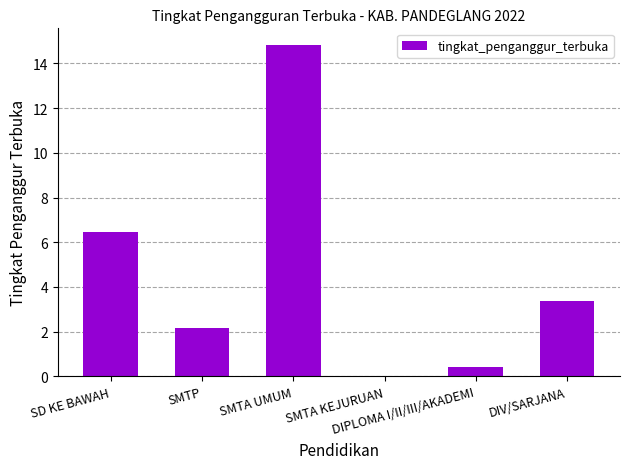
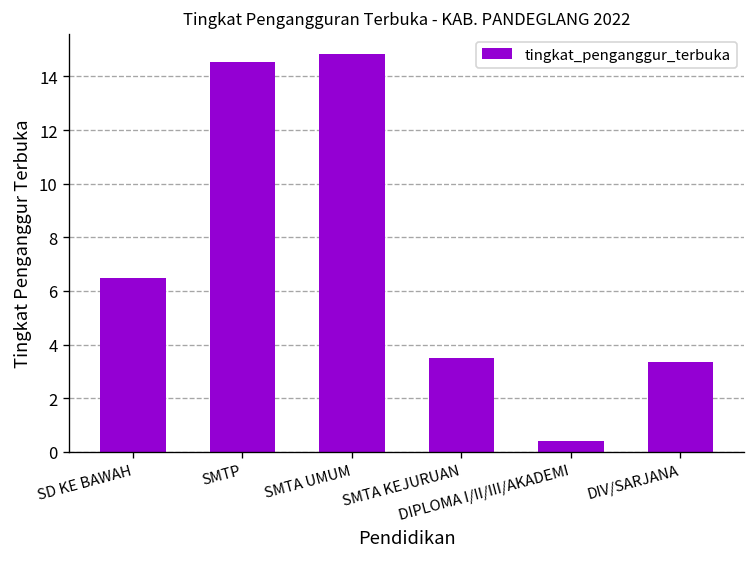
SMTP: 2.2 -> 14.5
SMTA KEJURUAN: 0.0 -> 3.5
